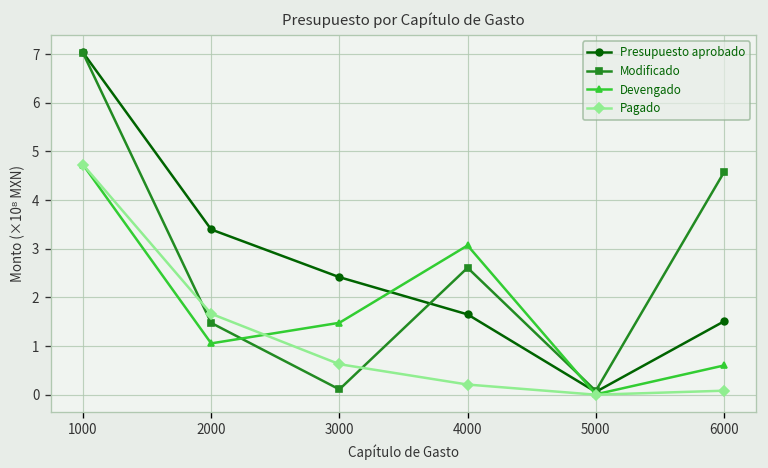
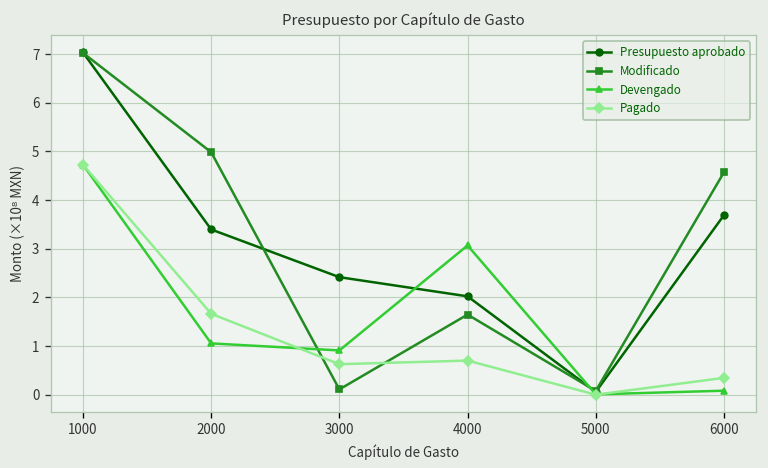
Modificado, 2000: 1.5 -> 5.0
Devengado, 3000: 1.5 -> 0.9
Presupuesto aprobado, 4000: 1.7 -> 2.0
Modificado, 4000: 2.6 -> 1.6
Pagado, 4000: 0.2 -> 0.7
Presupuesto aprobado, 6000: 1.5 -> 3.7
Devengado, 6000: 0.6 -> 0.1
Pagado, 6000: 0.1 -> 0.3
